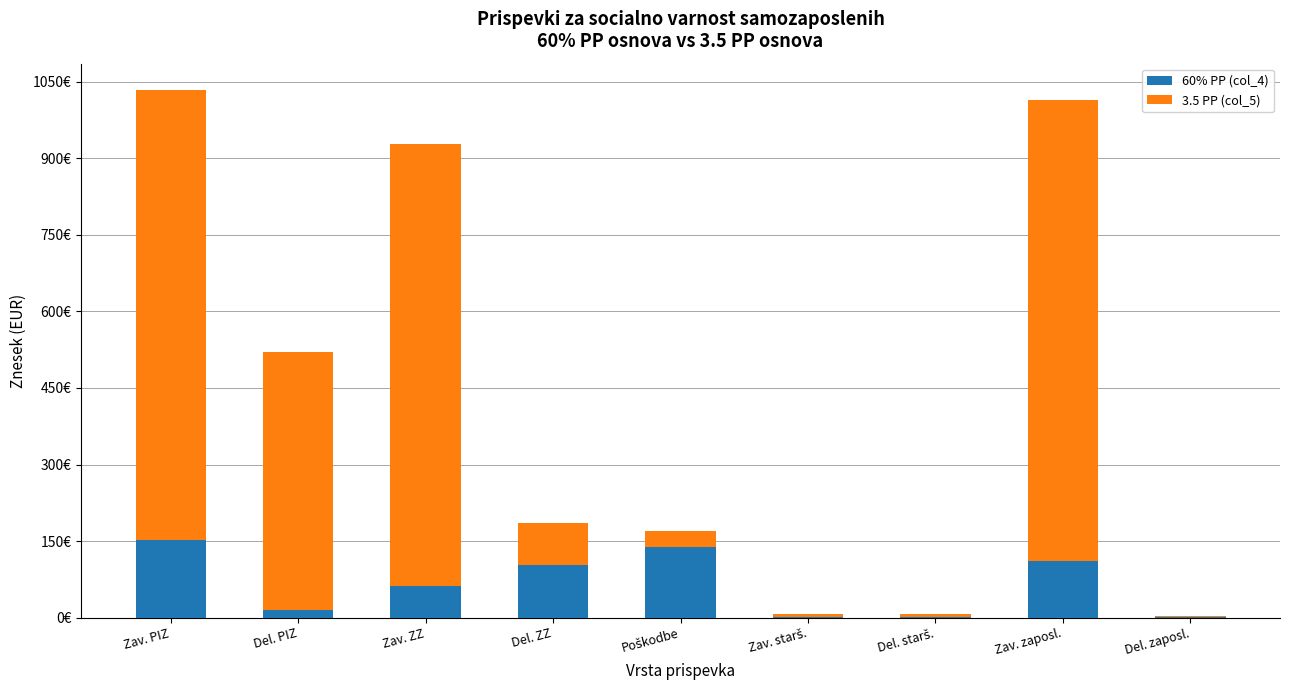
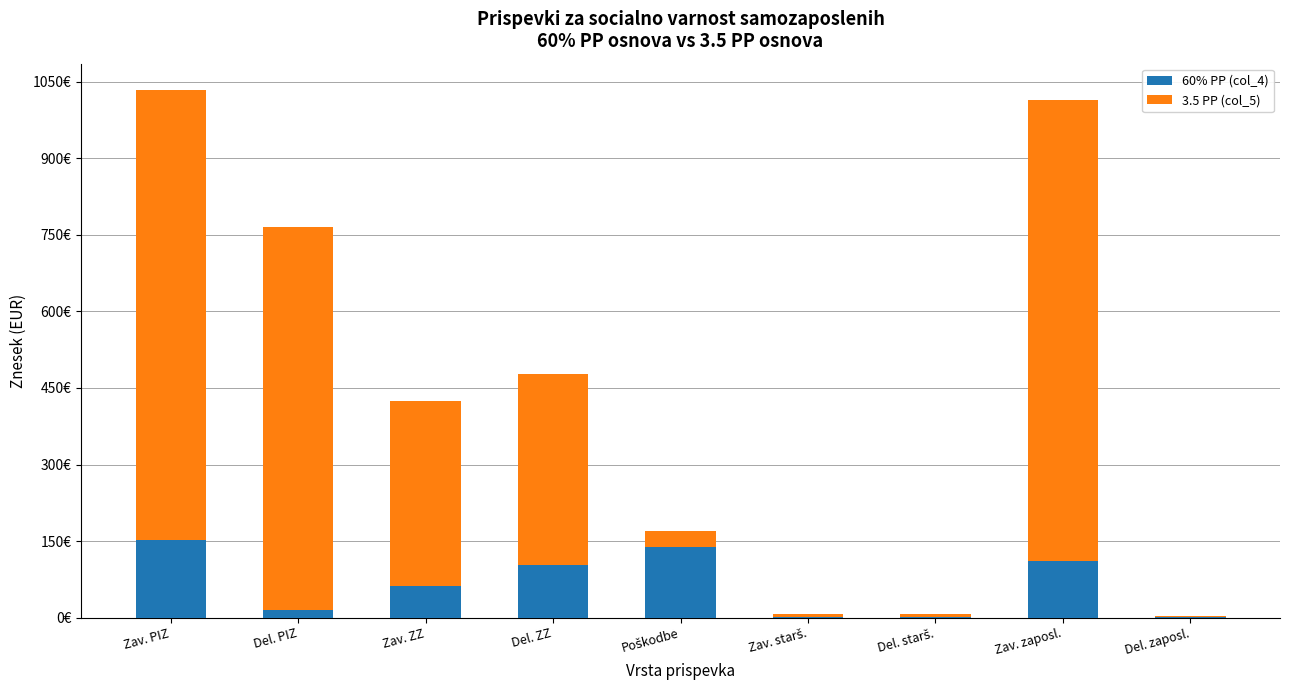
3.5 PP (col_5), Del. PIZ: 500€ -> 750€
3.5 PP (col_5), Zav. ZZ: 870€ -> 360€
3.5 PP (col_5), Del. ZZ: 80€ -> 370€
